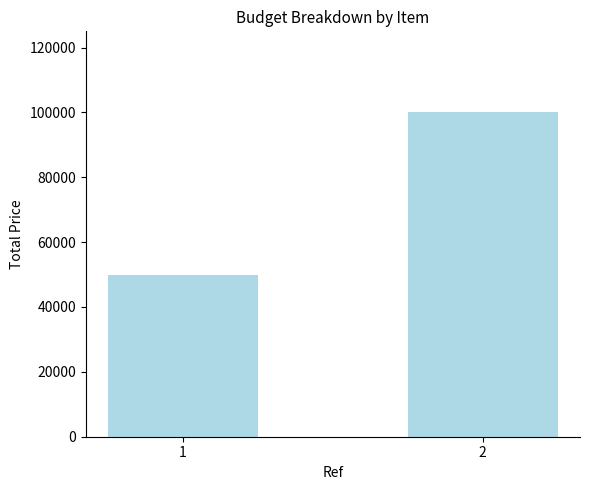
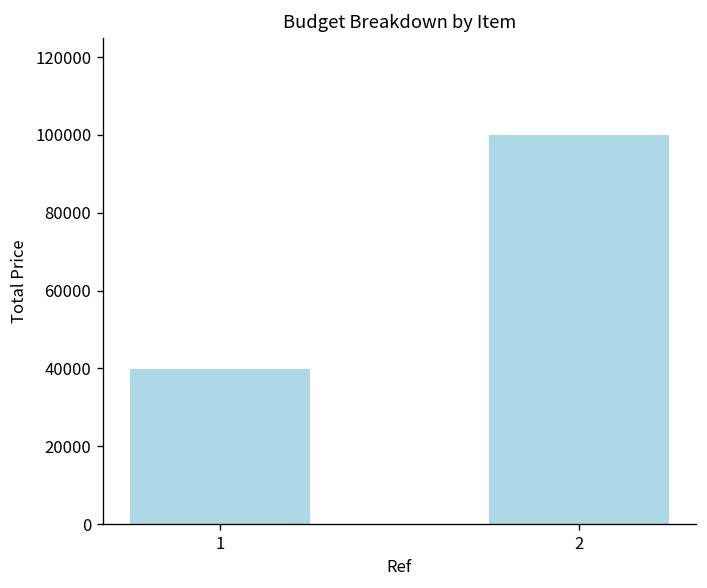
1: 50000 -> 40000
